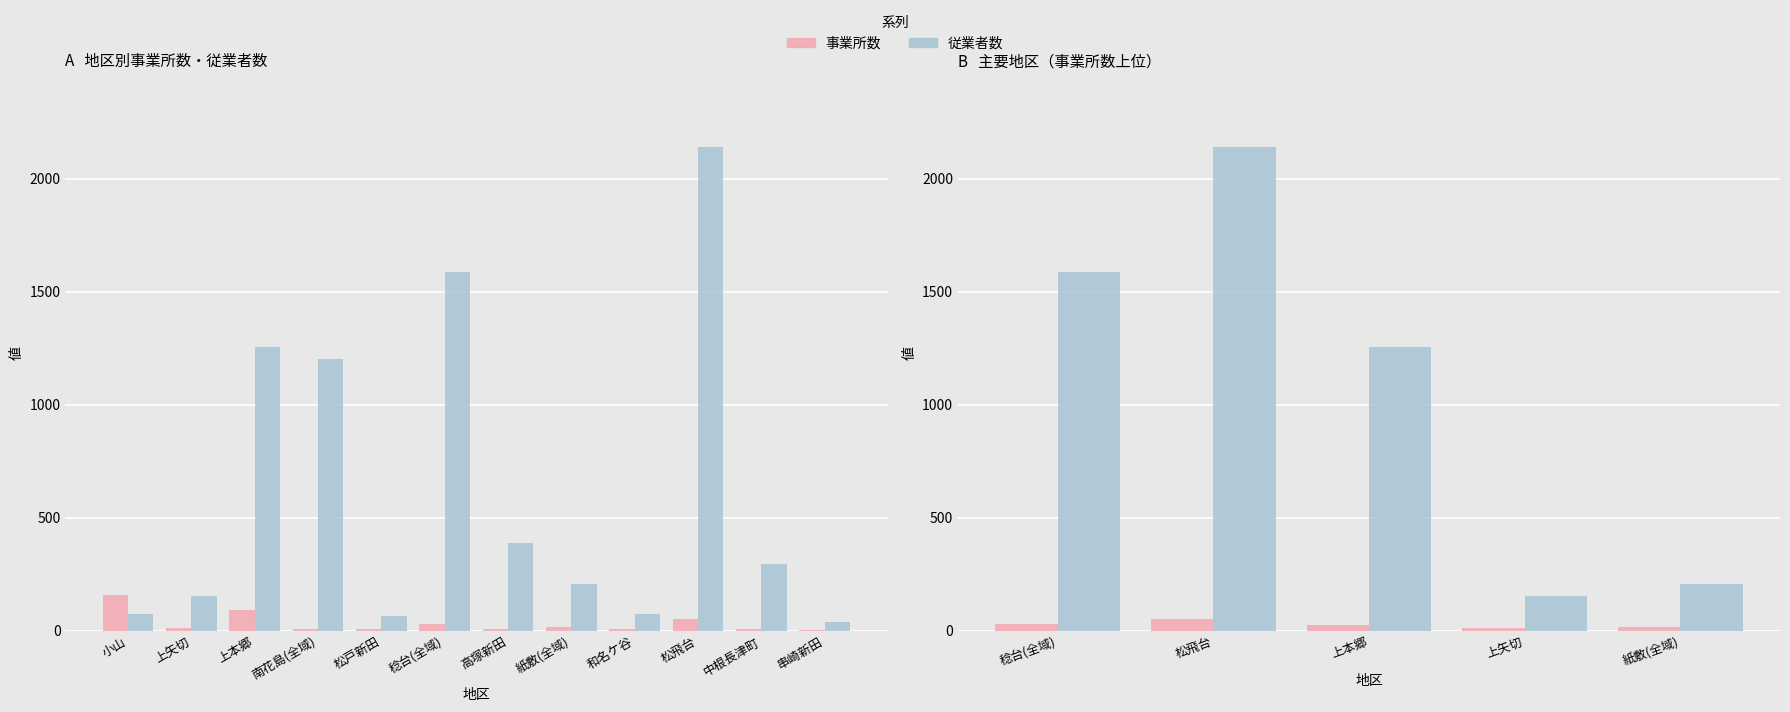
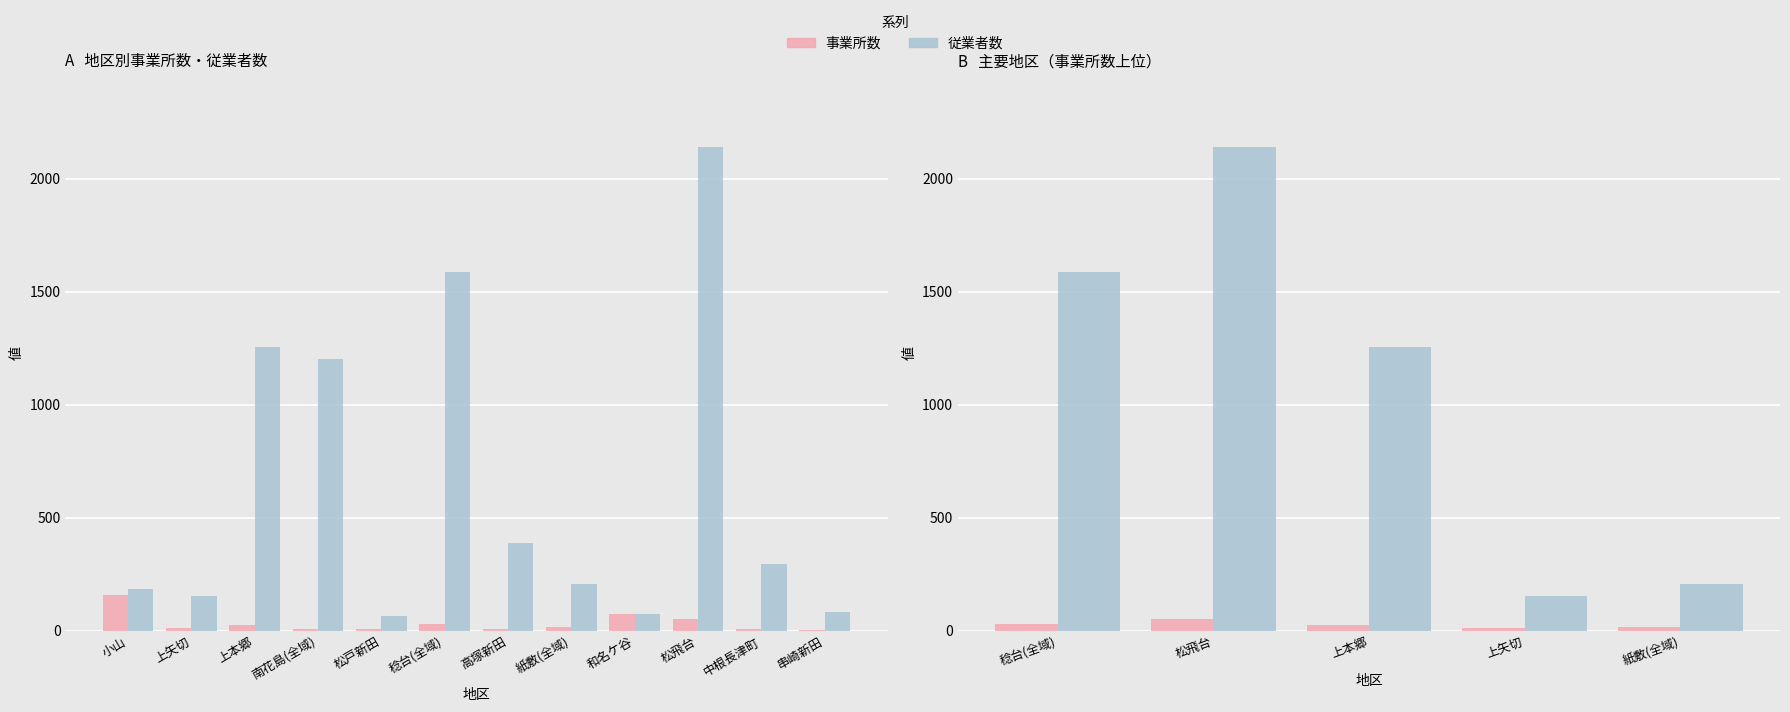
A 地区別事業所数・従業者数, 従業者数, 小山: 70 -> 180
A 地区別事業所数・従業者数, 事業所数, 上本郷: 90 -> 30
A 地区別事業所数・従業者数, 事業所数, 和名ケ谷: 10 -> 80
A 地区別事業所数・従業者数, 従業者数, 串崎新田: 40 -> 80
